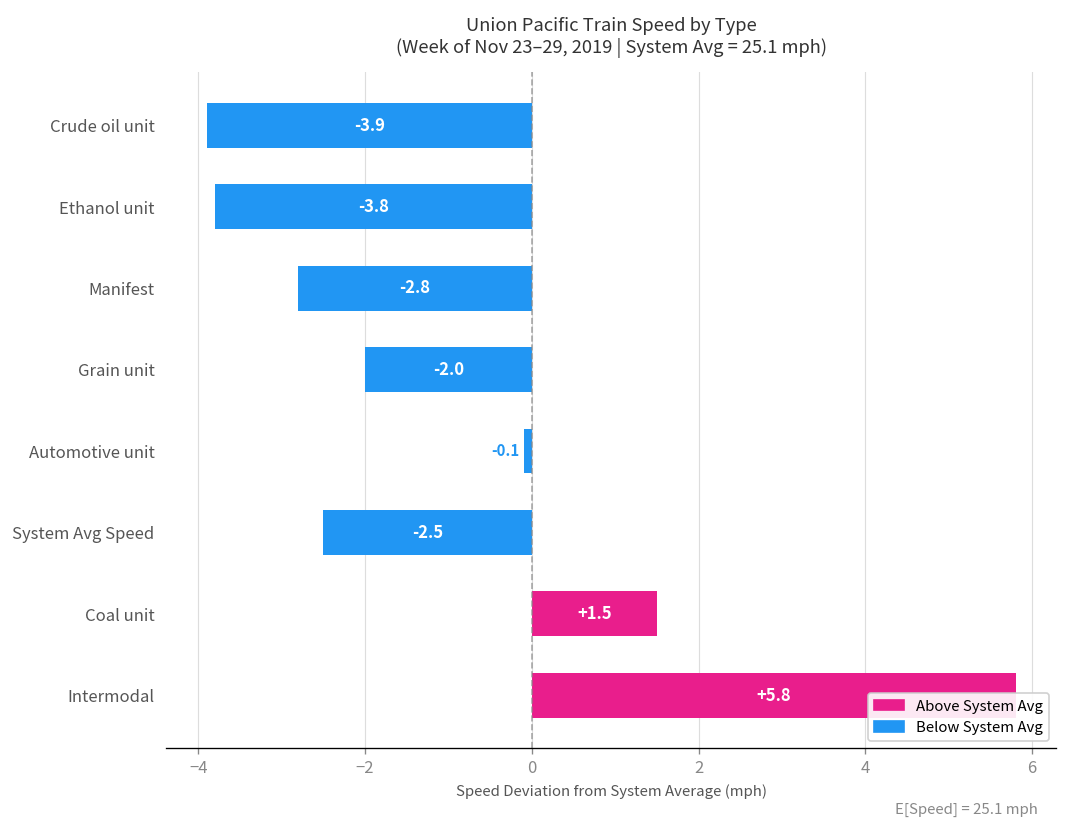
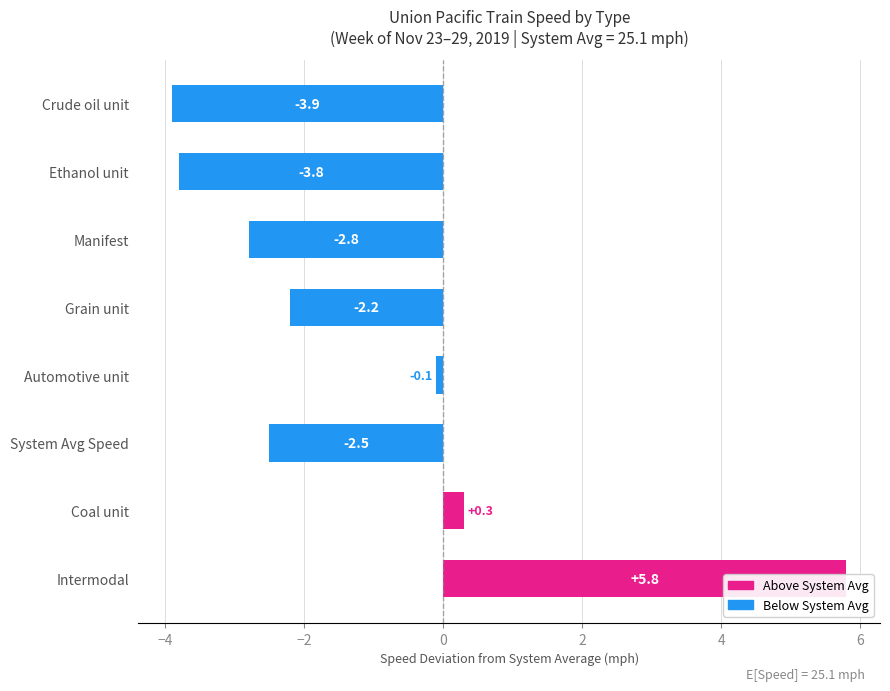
Grain unit: -2.0 -> -2.2
Coal unit: +1.5 -> +0.3
